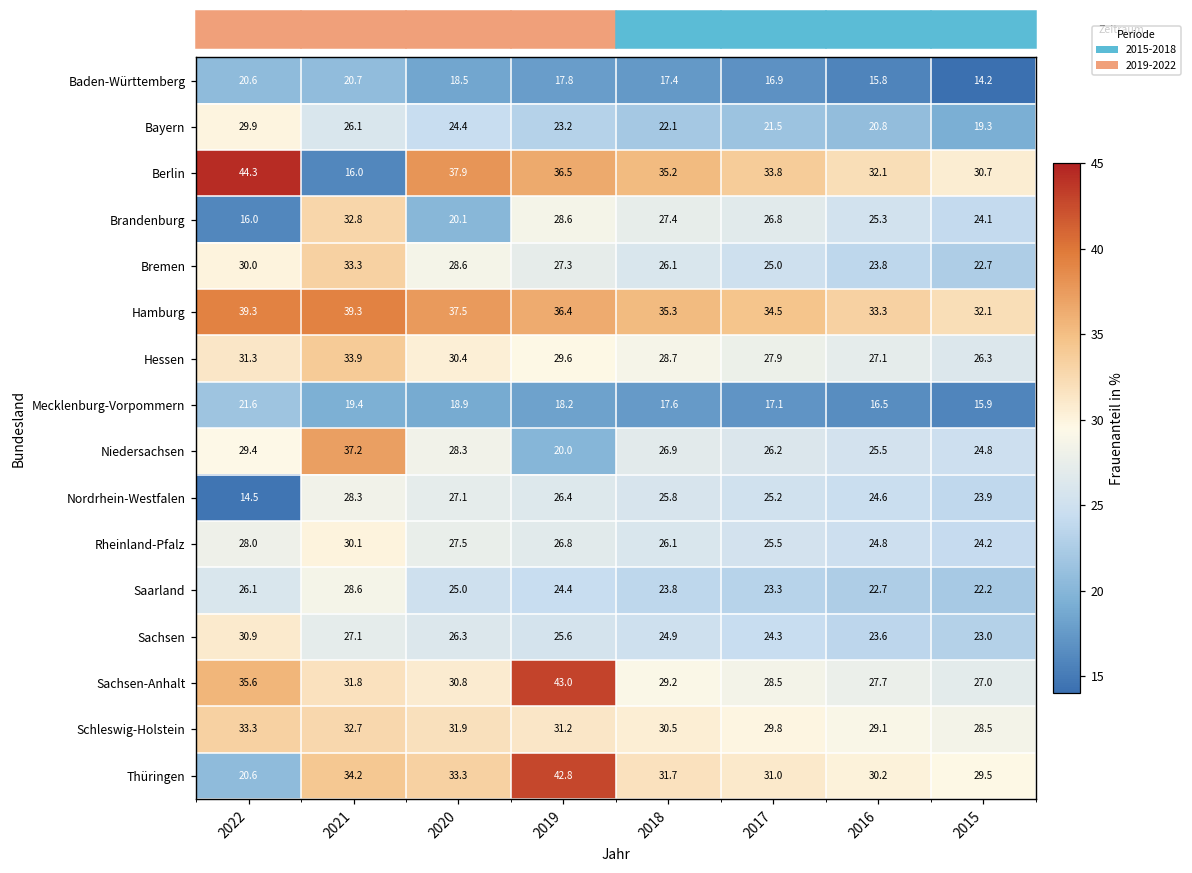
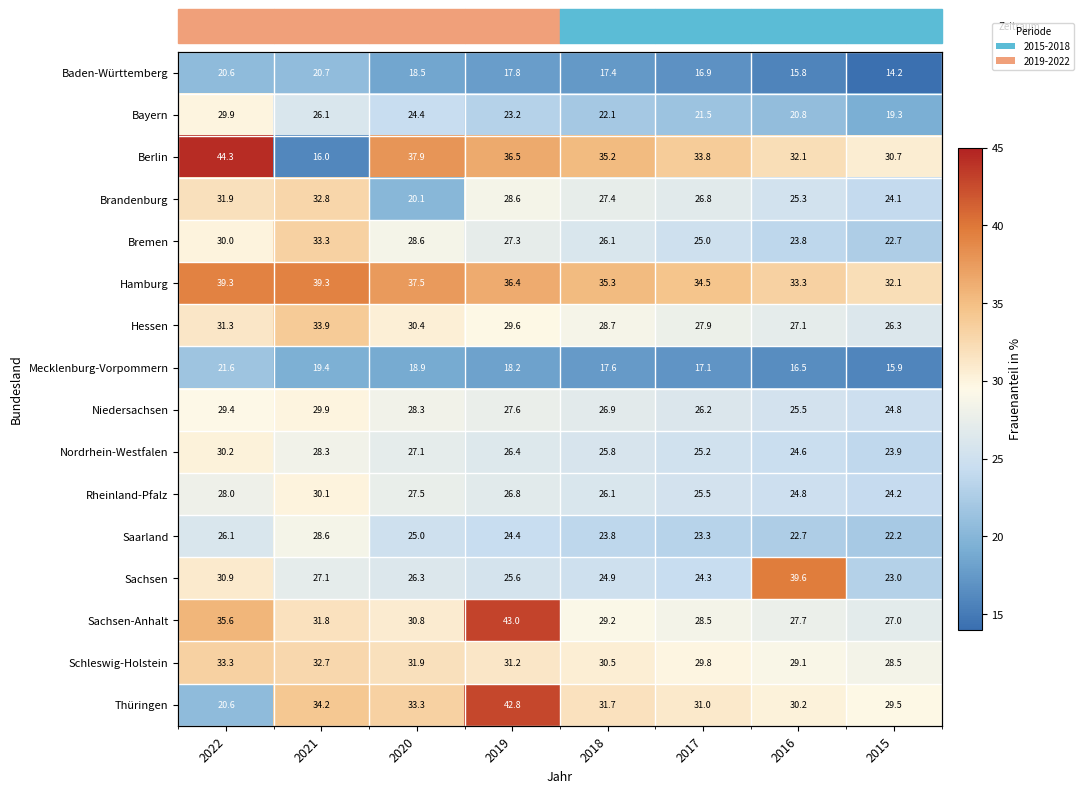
Brandenburg, 2022: 16.0 -> 31.9
Niedersachsen, 2021: 37.2 -> 29.9
Niedersachsen, 2019: 20.0 -> 27.6
Nordrhein-Westfalen, 2022: 14.5 -> 30.2
Sachsen, 2016: 23.6 -> 39.6
